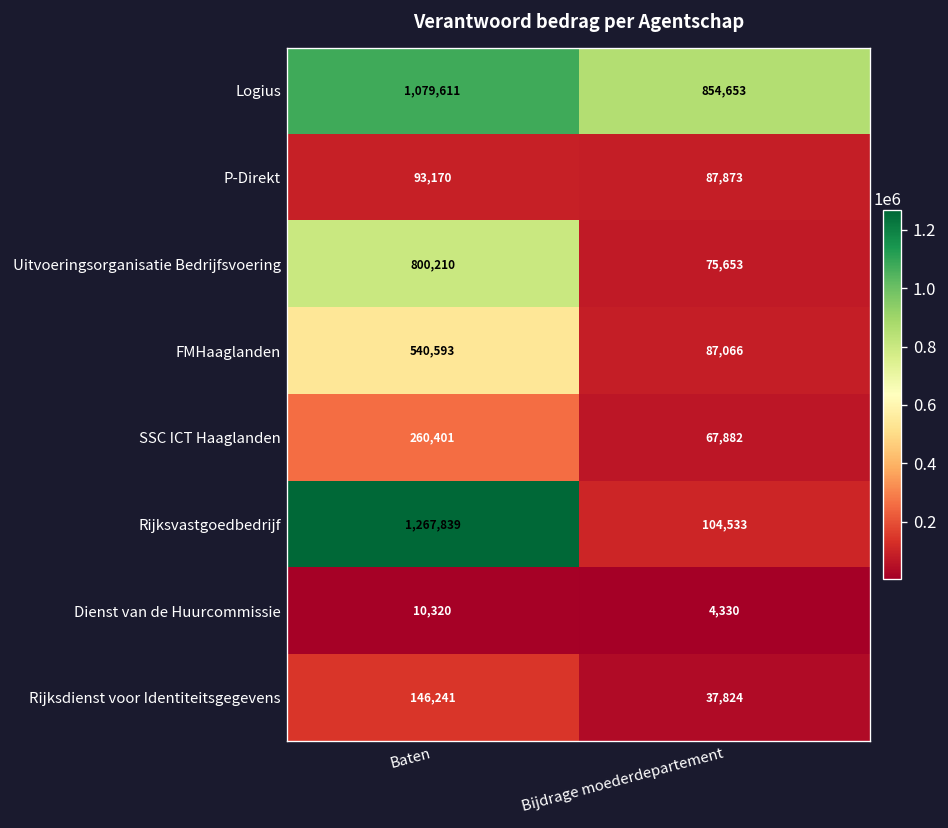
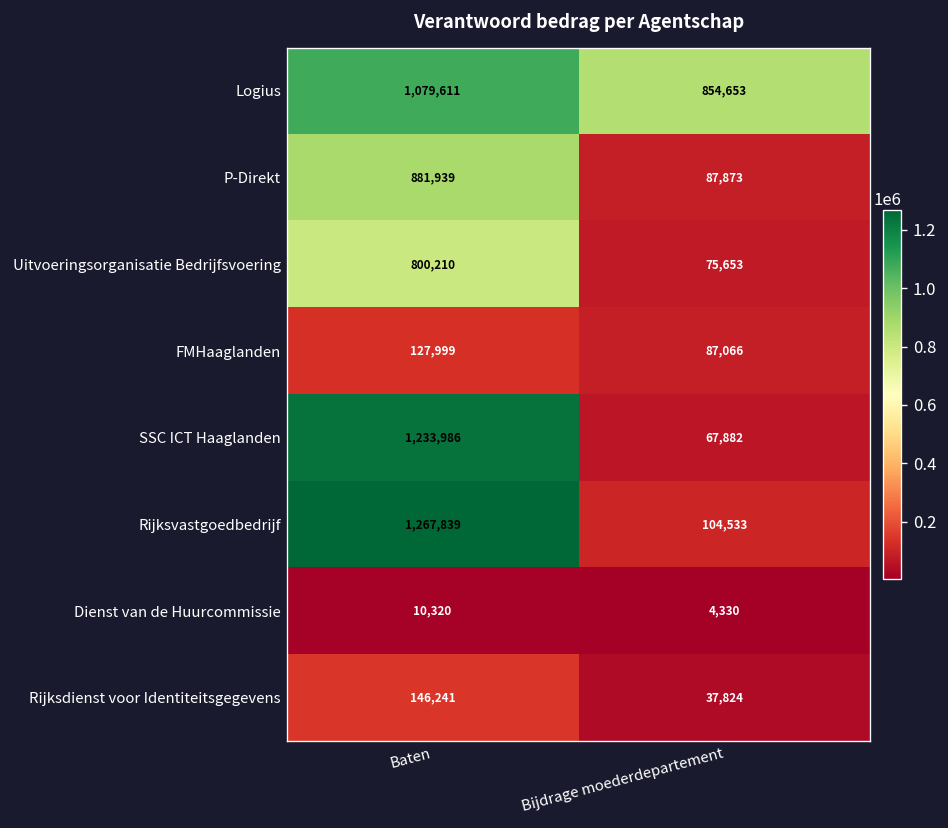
P-Direkt, Baten: 93,170 -> 881,939
FMHaaglanden, Baten: 540,593 -> 127,999
SSC ICT Haaglanden, Baten: 260,401 -> 1,233,986
